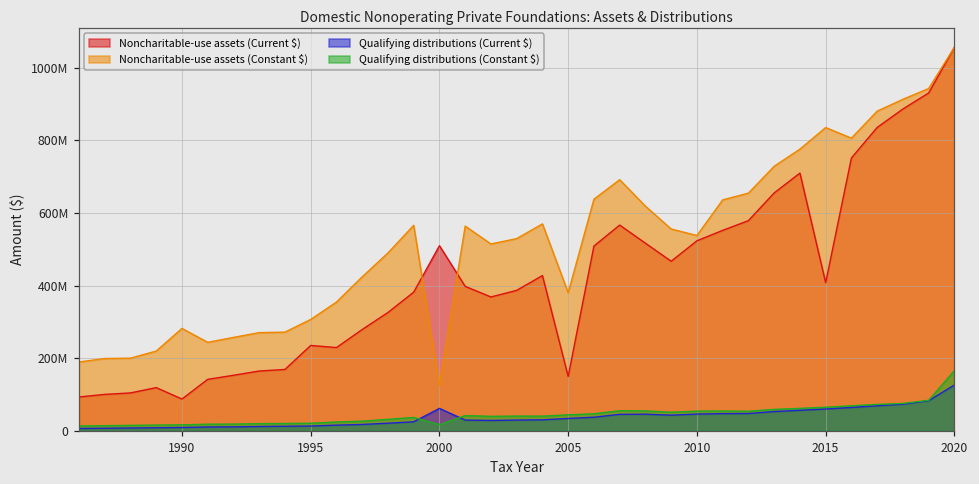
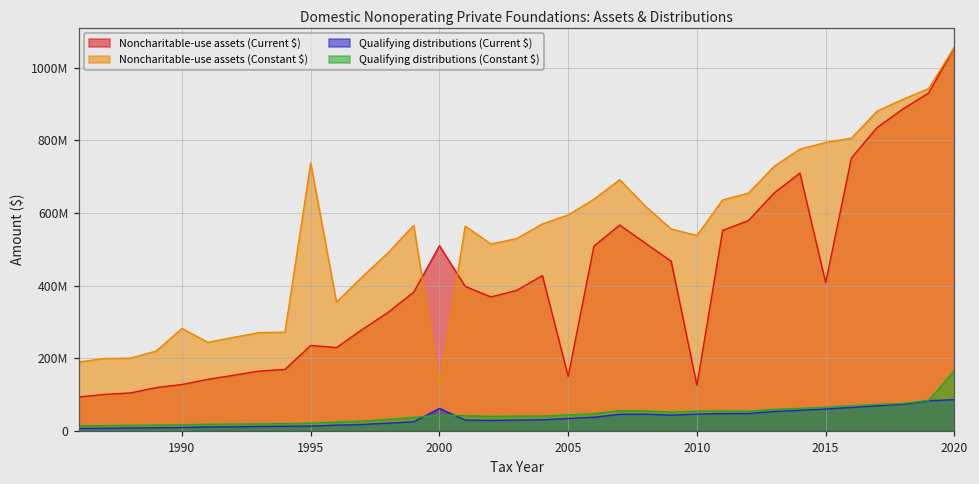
Noncharitable-use assets (Current $), 1990: 90000000 -> 130000000
Noncharitable-use assets (Constant $), 1995: 310000000 -> 740000000
Qualifying distributions (Constant $), 2000: 20000000 -> 40000000
Noncharitable-use assets (Constant $), 2005: 380000000 -> 590000000
Noncharitable-use assets (Current $), 2010: 520000000 -> 130000000
Noncharitable-use assets (Constant $), 2015: 840000000 -> 790000000
Qualifying distributions (Current $), 2020: 130000000 -> 90000000
